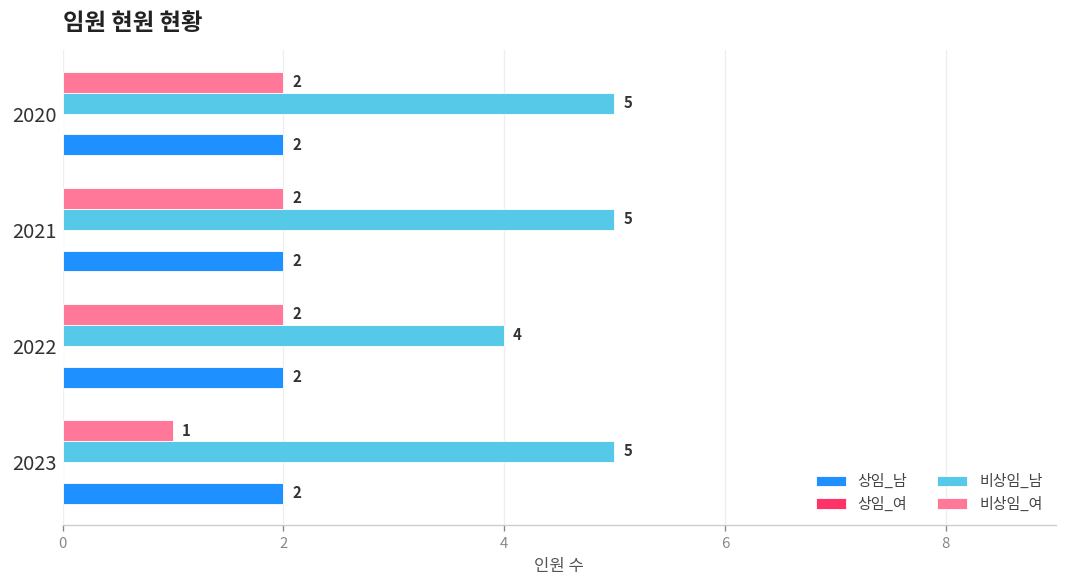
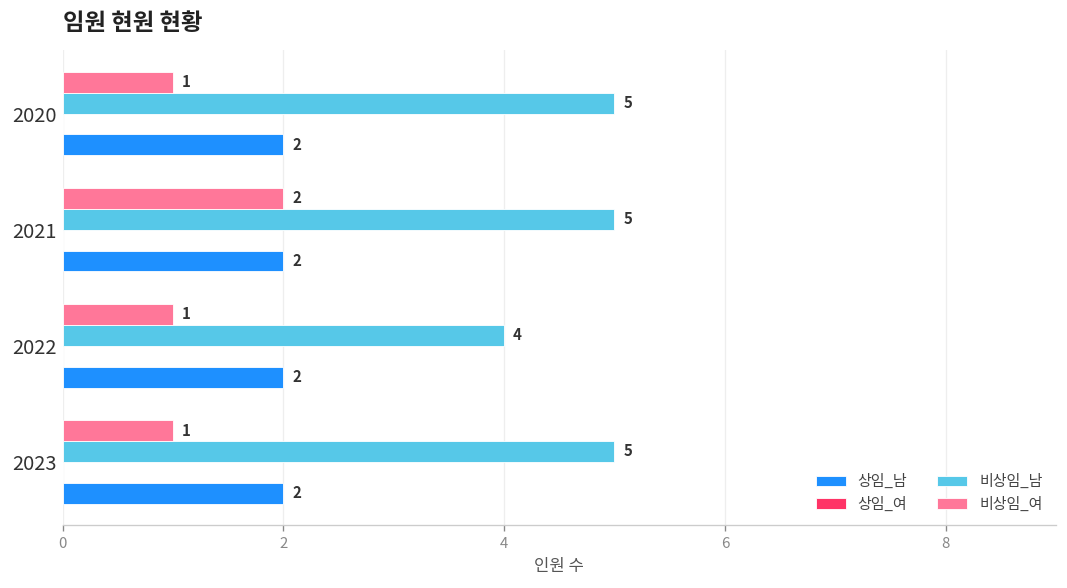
비상임_여, 2020: 2 -> 1
비상임_여, 2022: 2 -> 1
